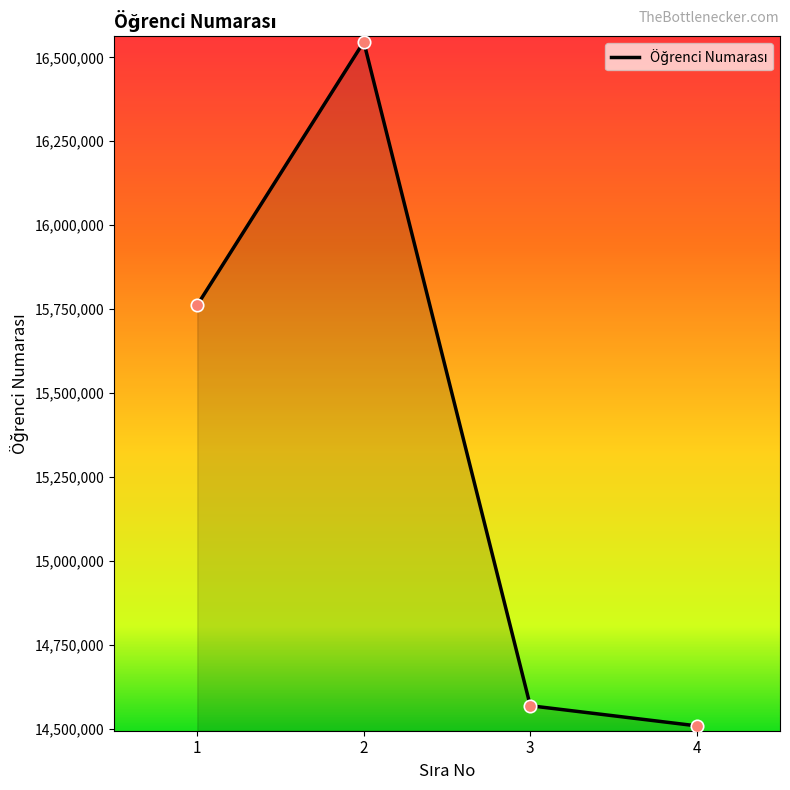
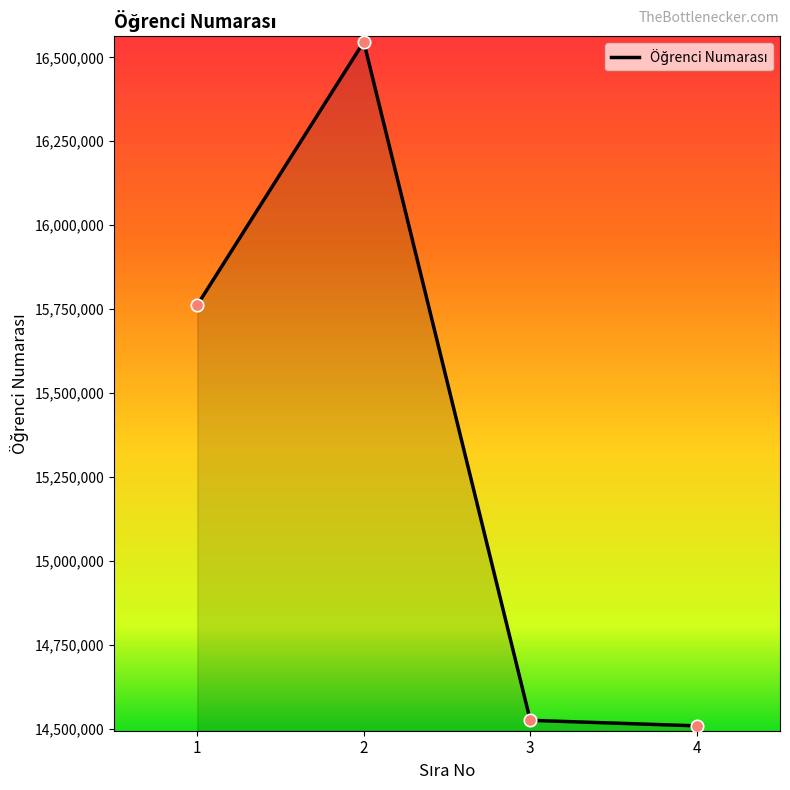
3: 14,570,000 -> 14,520,000
